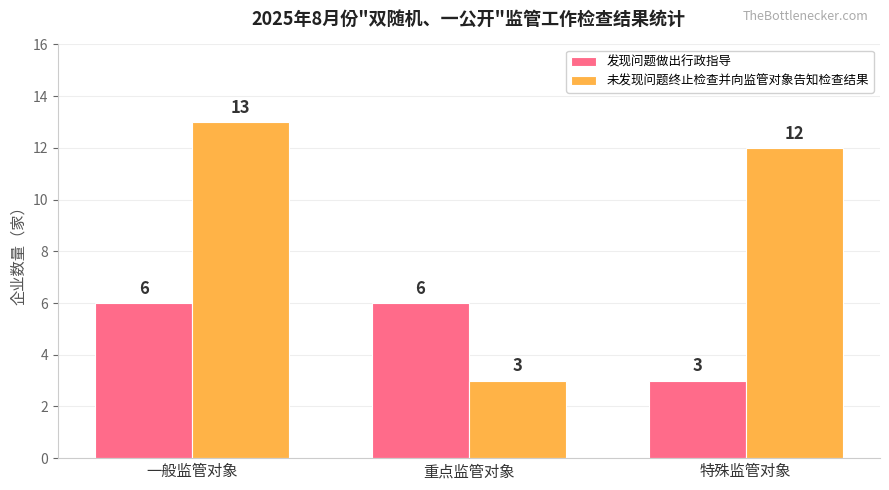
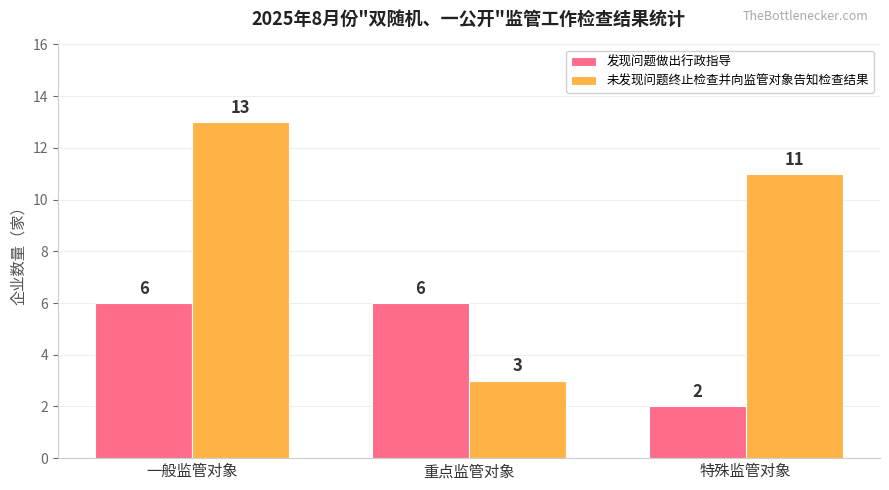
发现问题做出行政指导, 特殊监管对象: 3 -> 2
未发现问题终止检查并向监管对象告知检查结果, 特殊监管对象: 12 -> 11
